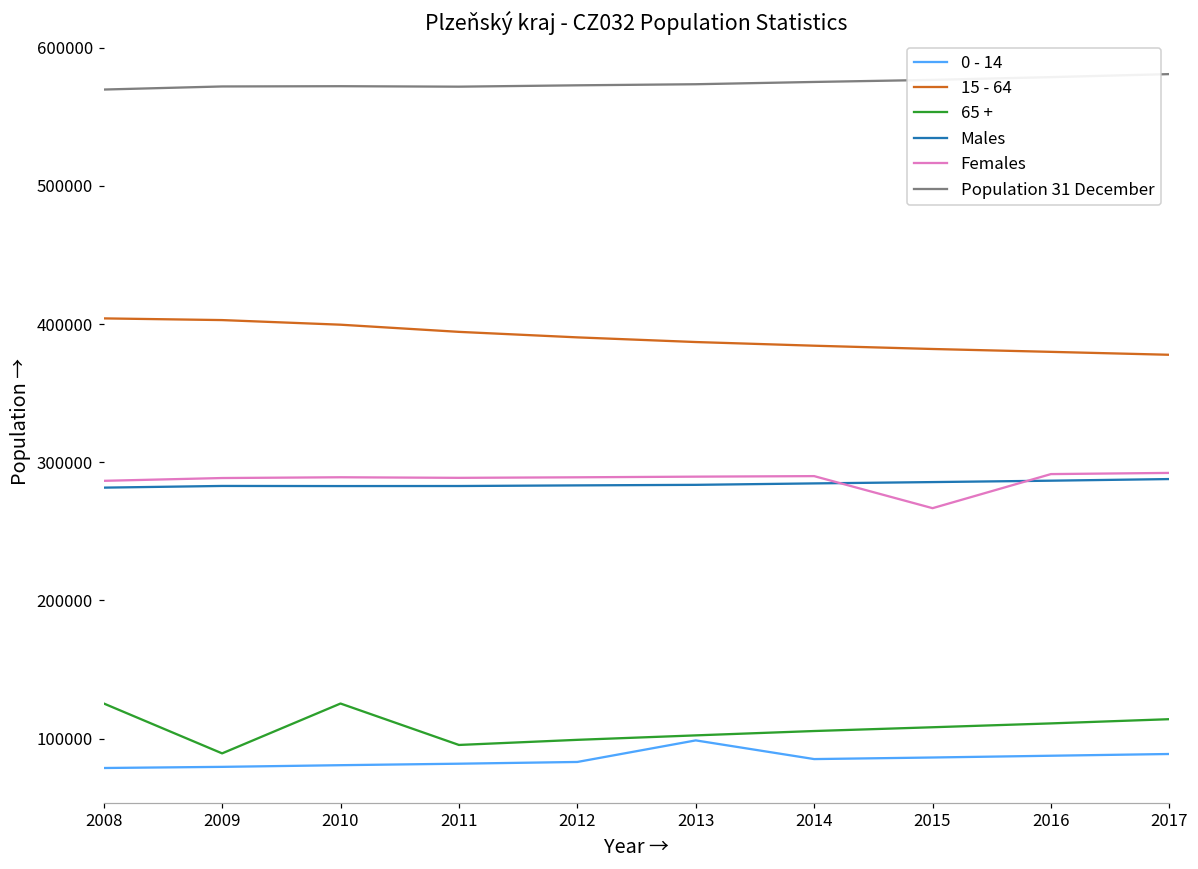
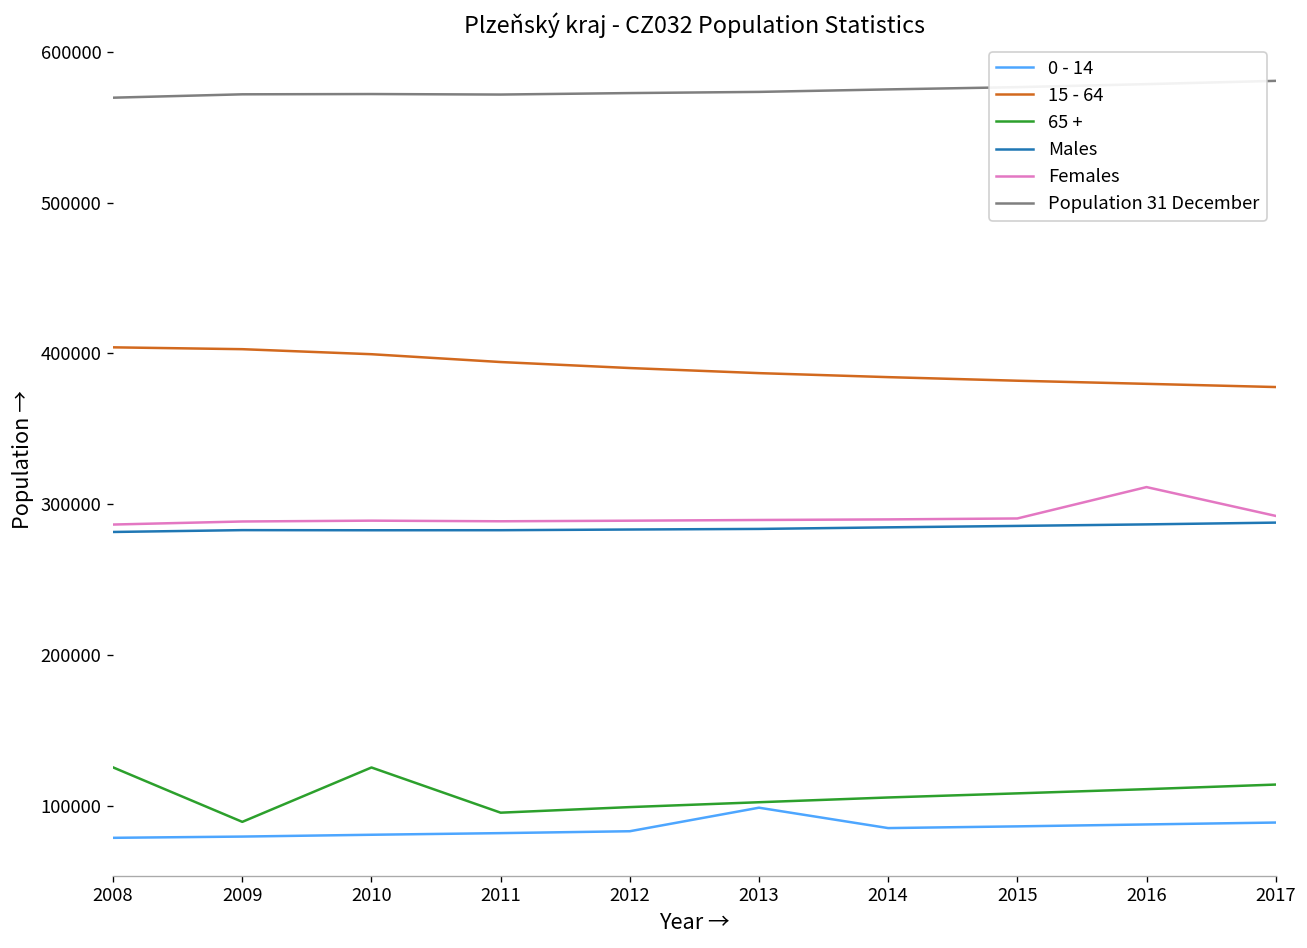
Females, 2015: 267000 -> 291000
Females, 2016: 291000 -> 311000
